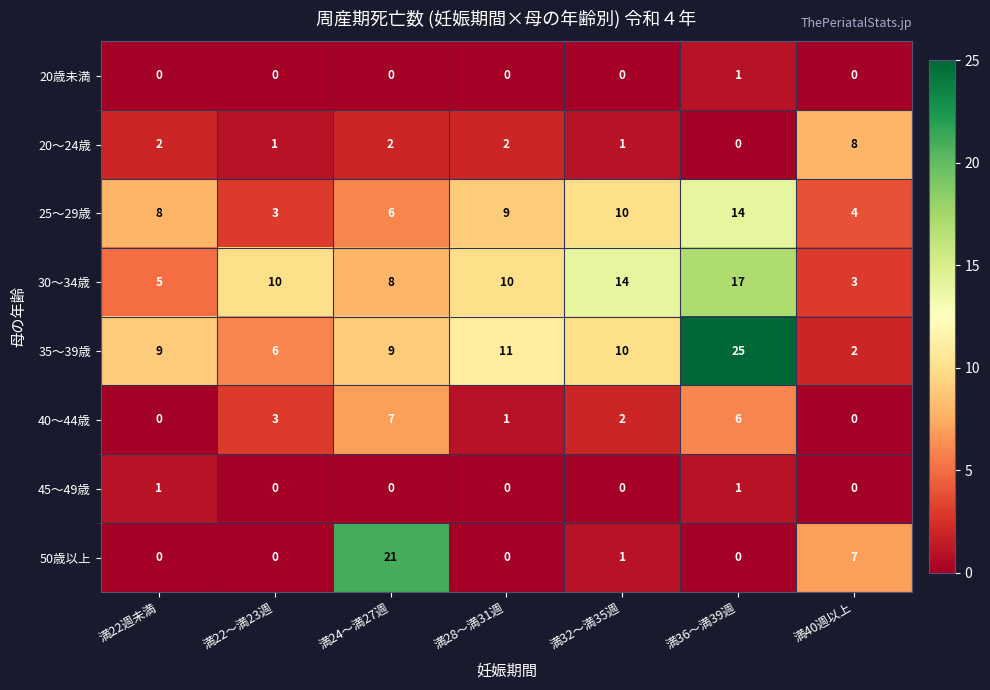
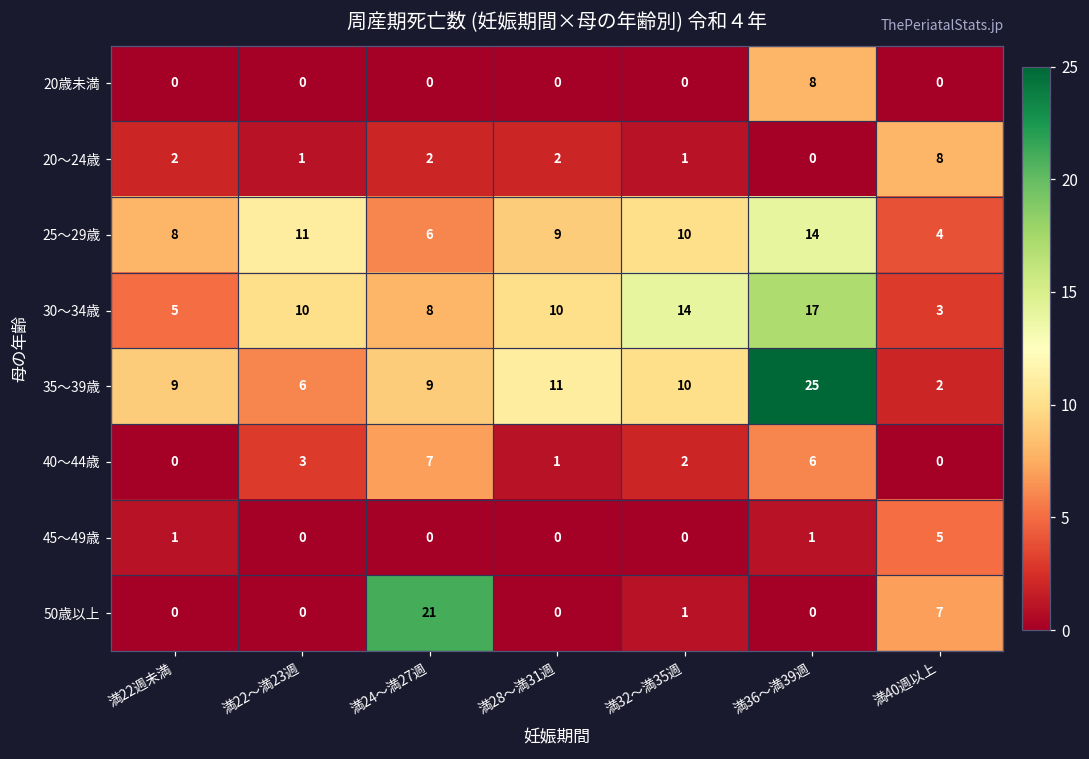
20歳未満, 満36～満39週: 1 -> 8
25～29歳, 満22～満23週: 3 -> 11
45～49歳, 満40週以上: 0 -> 5
